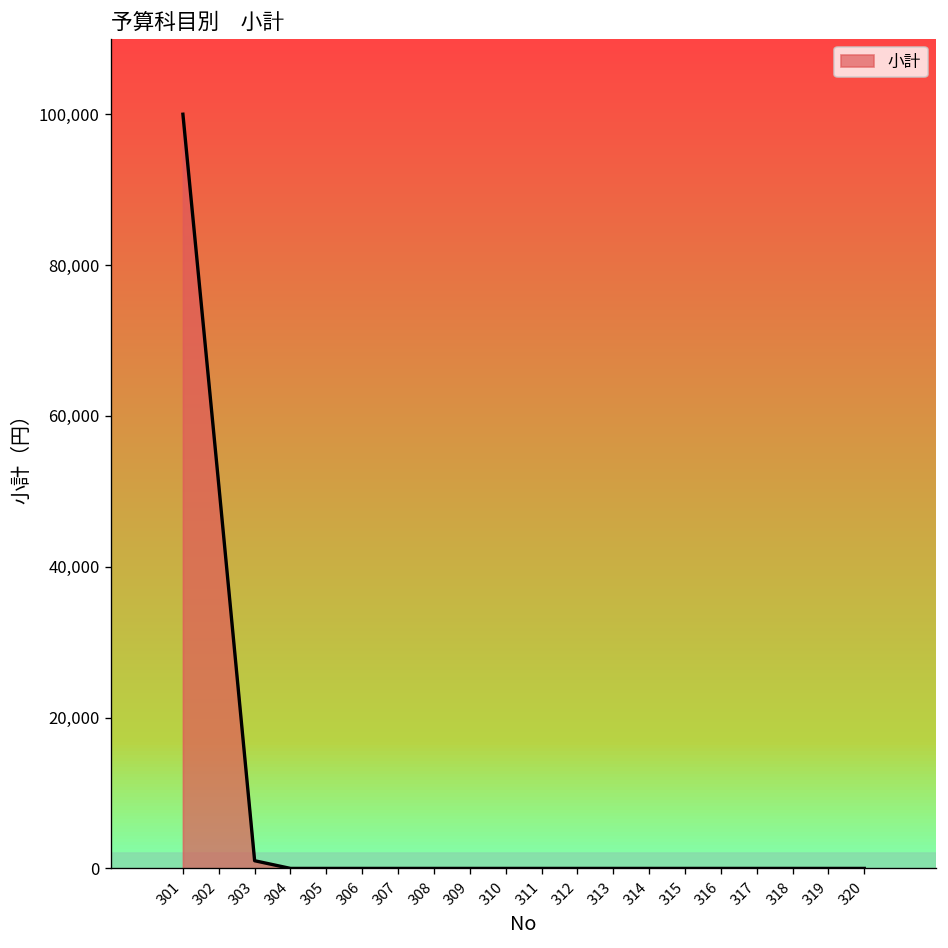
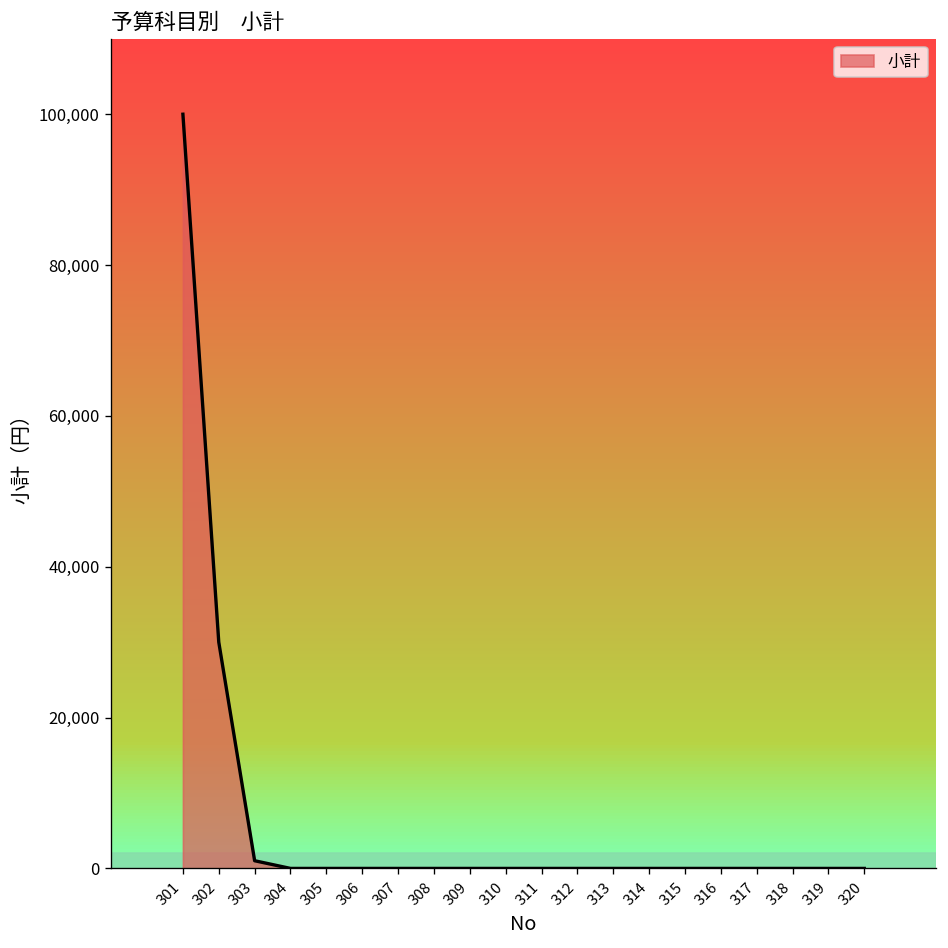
302: 51,000 -> 30,000
